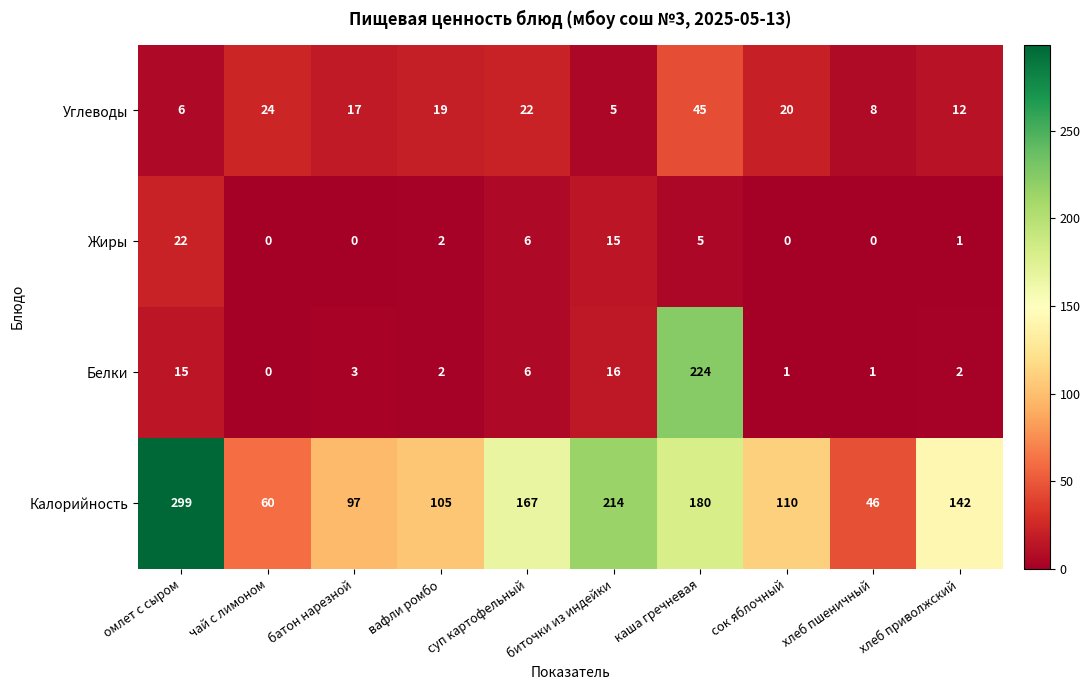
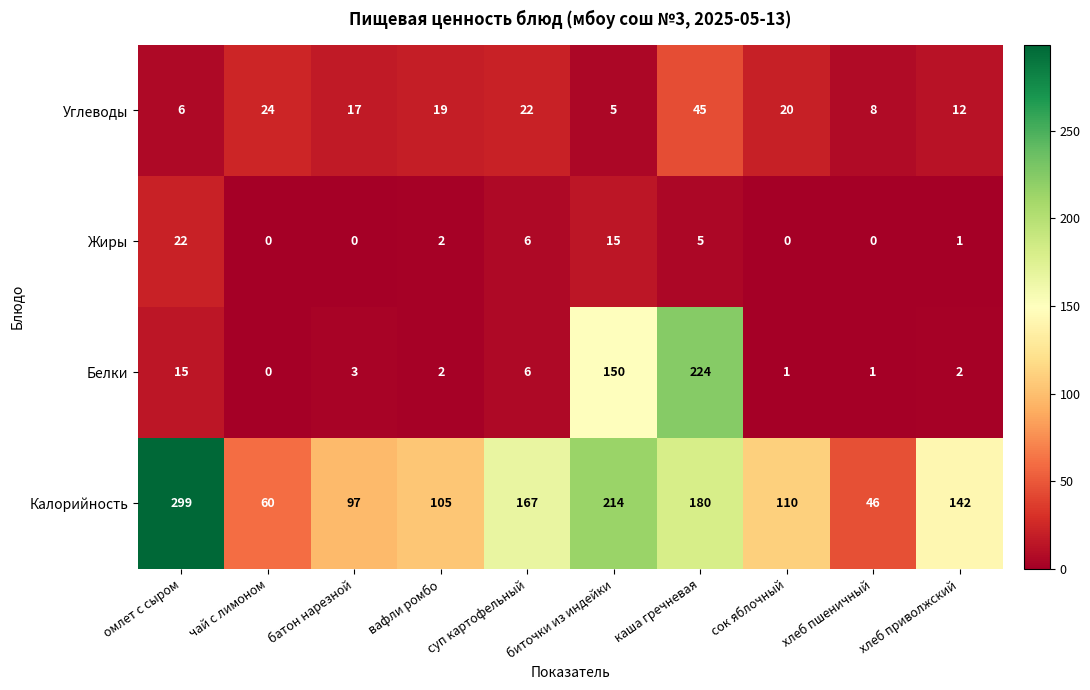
Белки, биточки из индейки: 16 -> 150
